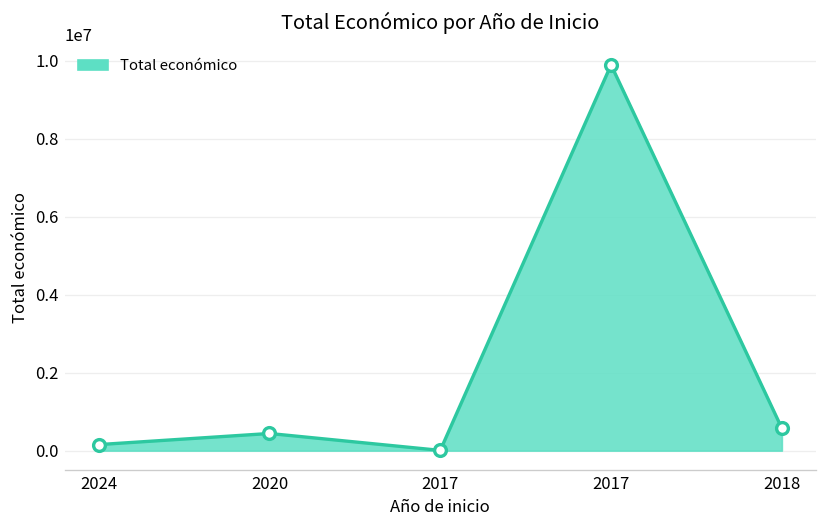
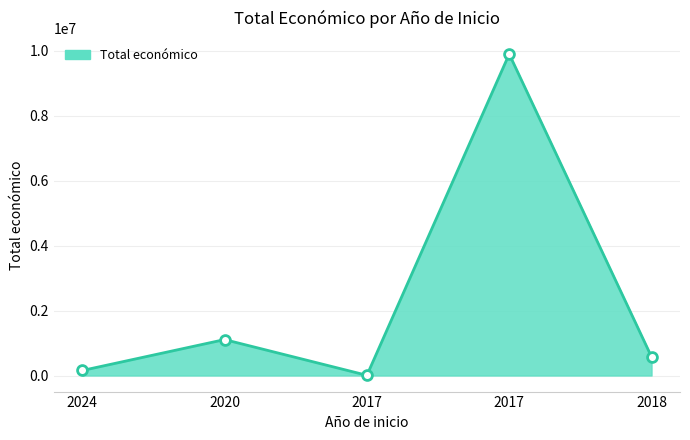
2020: 400000 -> 1100000
